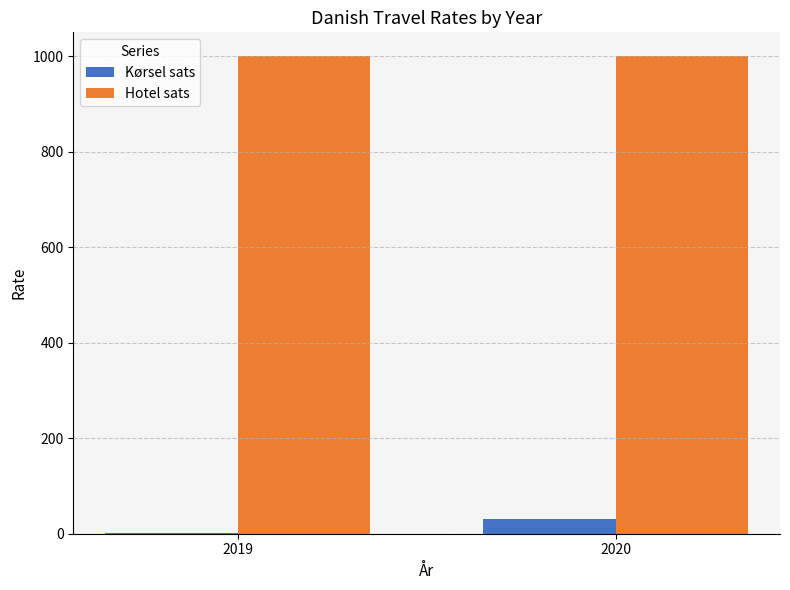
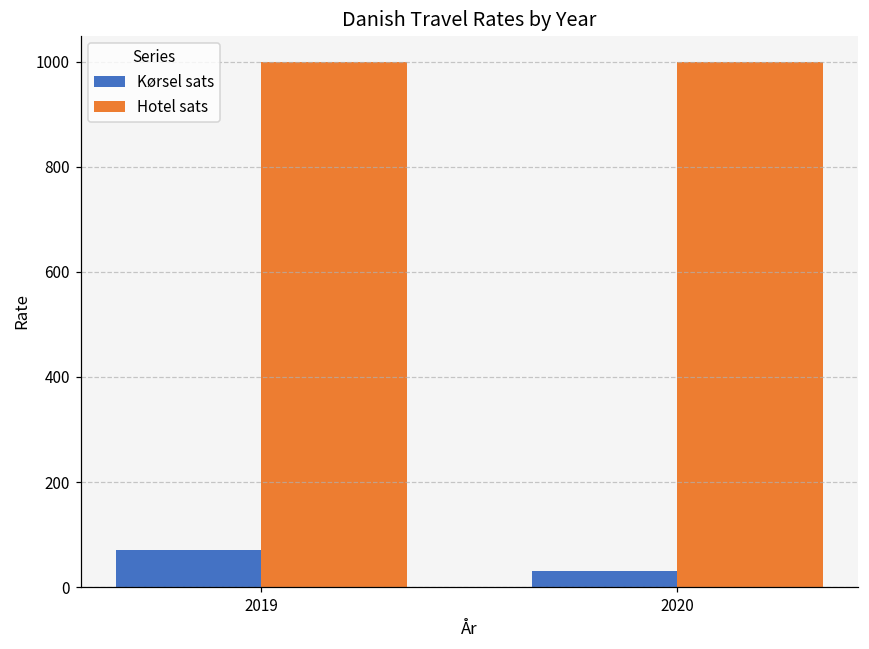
Kørsel sats, 2019: 0 -> 70
